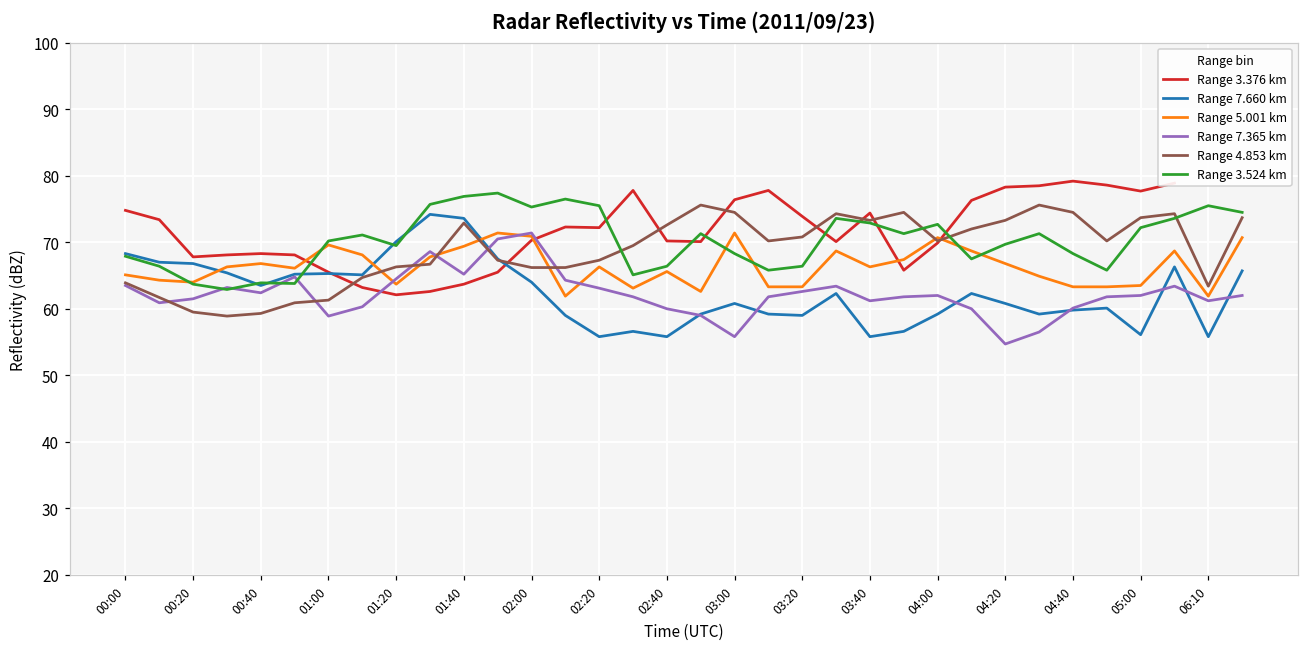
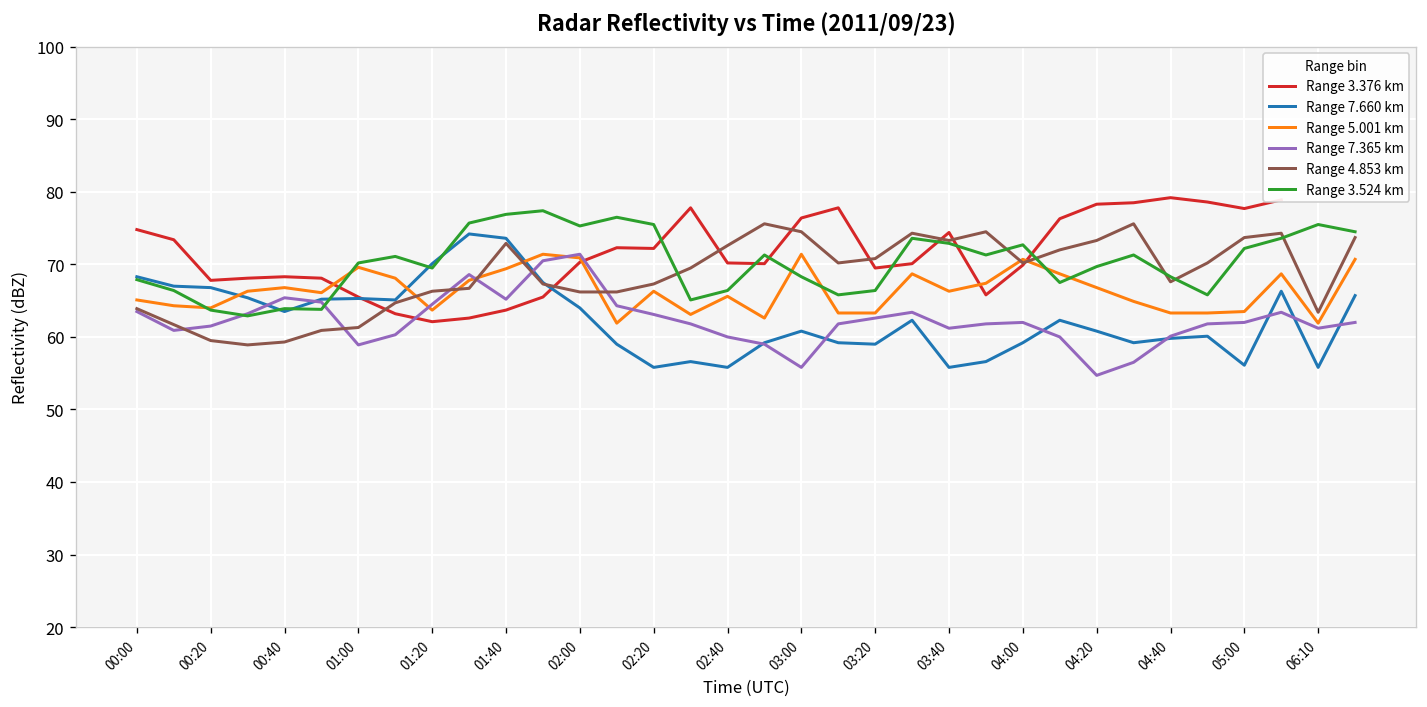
Range 7.365 km, 00:40: 62 -> 65
Range 3.376 km, 03:20: 74 -> 70
Range 4.853 km, 04:40: 75 -> 68
